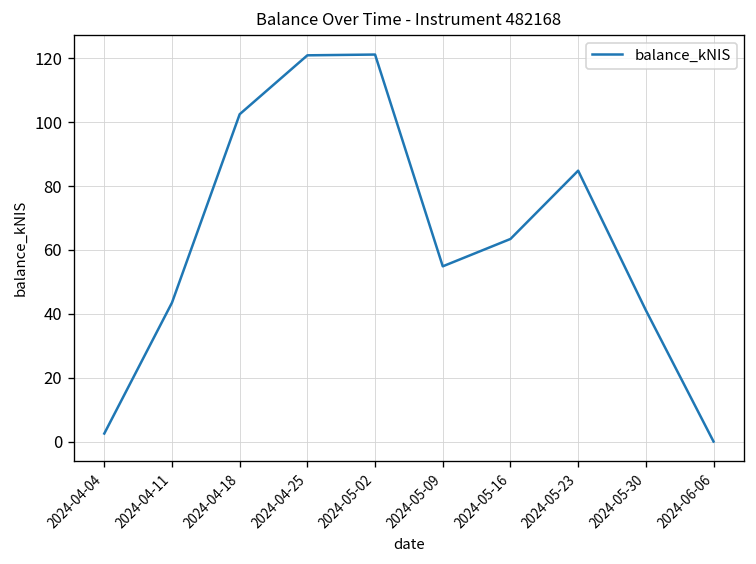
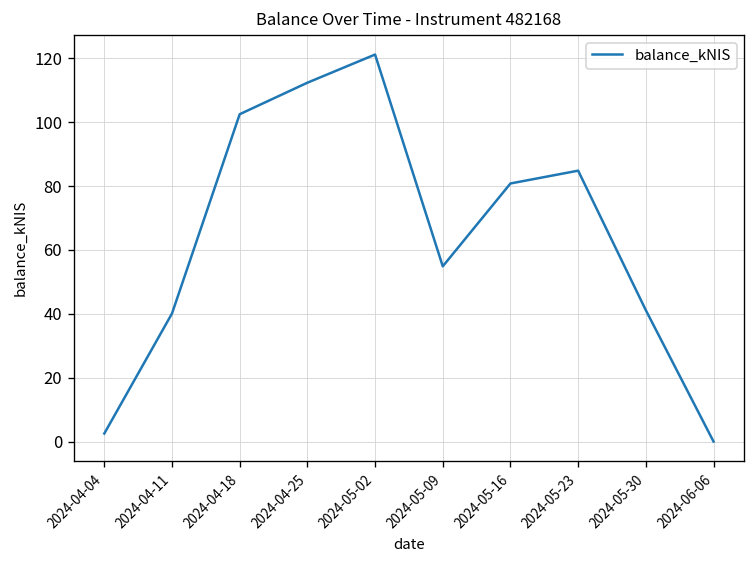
2024-04-11: 44 -> 40
2024-04-25: 121 -> 112
2024-05-16: 63 -> 81
